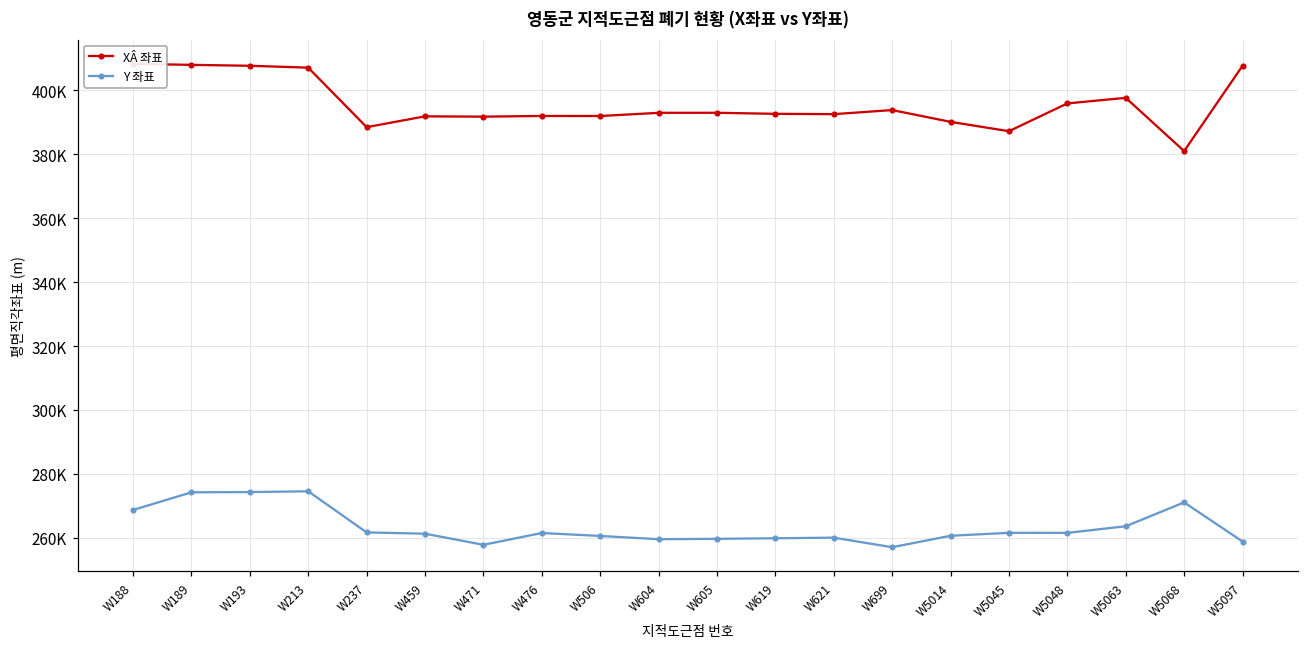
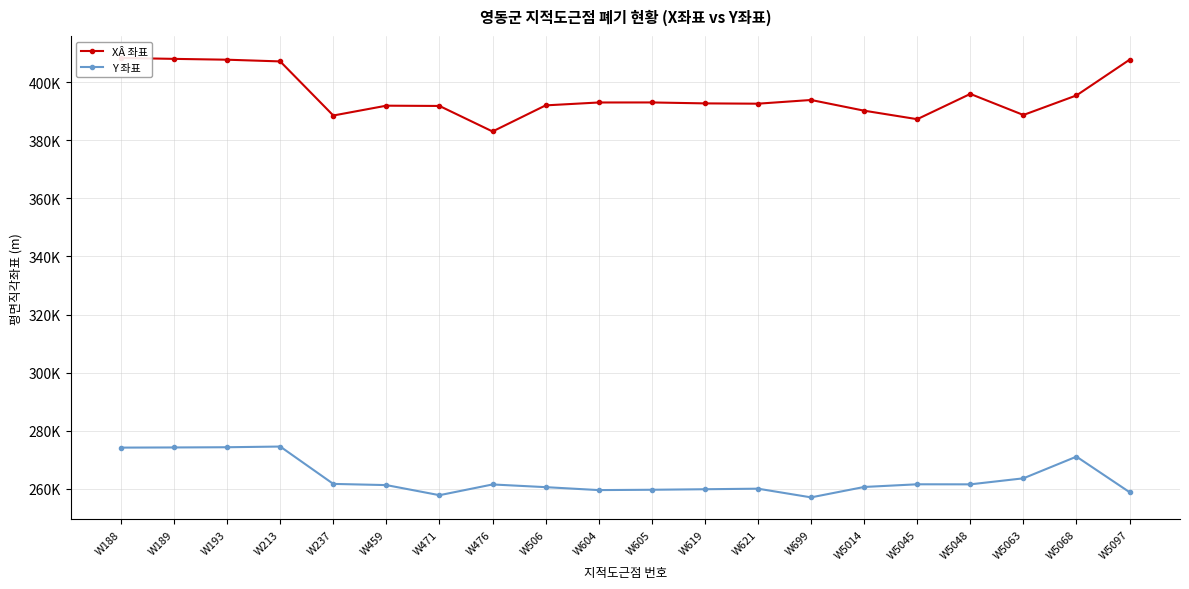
Y 좌표, W188: 269000 -> 274000
XÂ 좌표, W476: 392000 -> 383000
XÂ 좌표, W5063: 398000 -> 389000
XÂ 좌표, W5068: 381000 -> 395000
